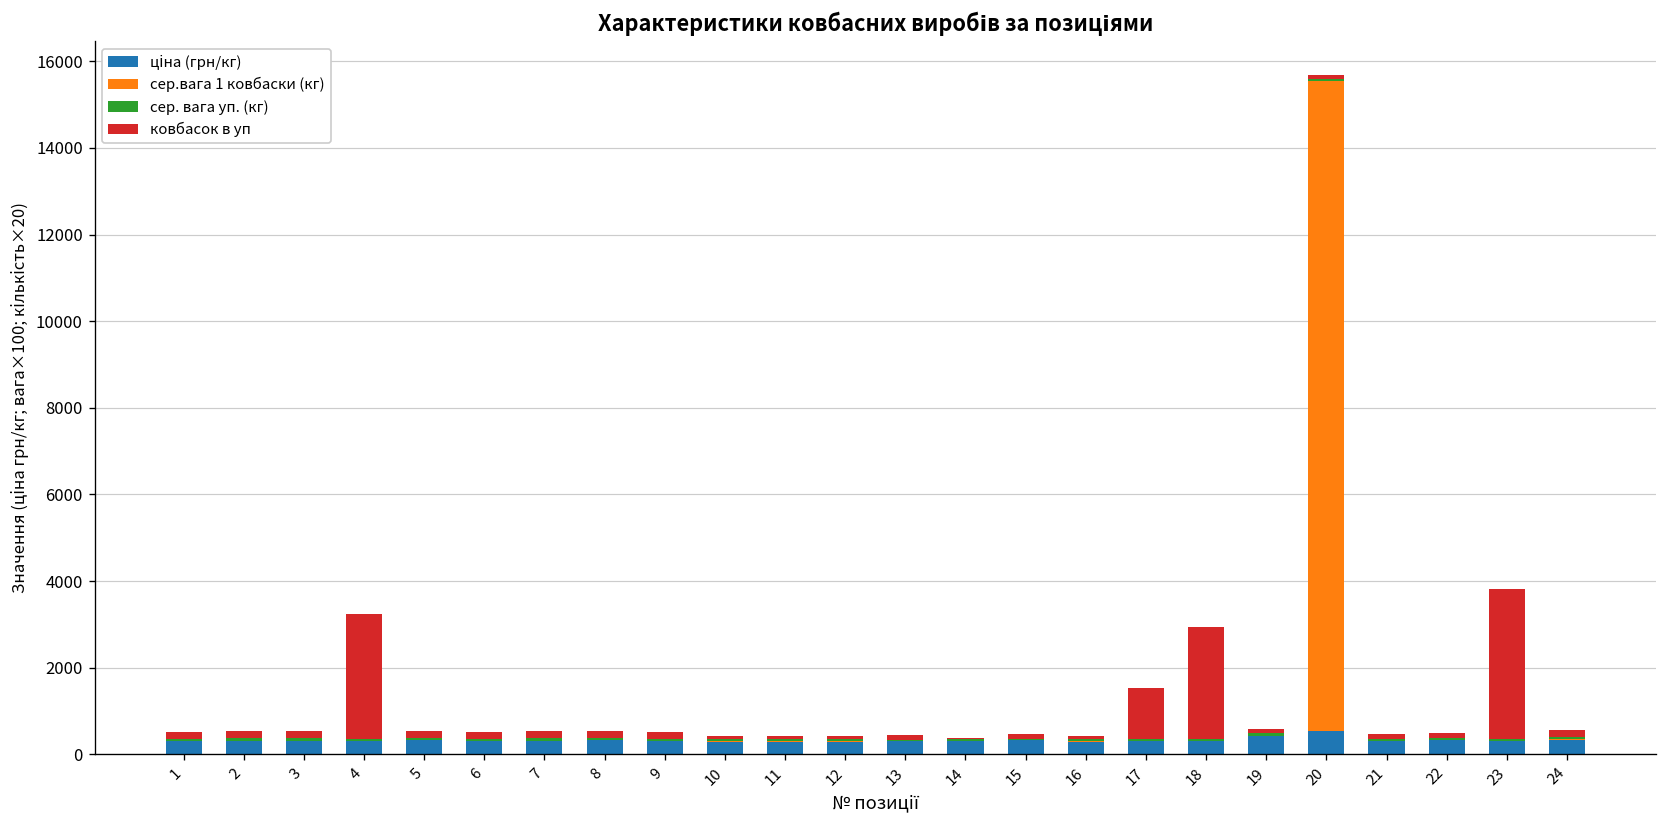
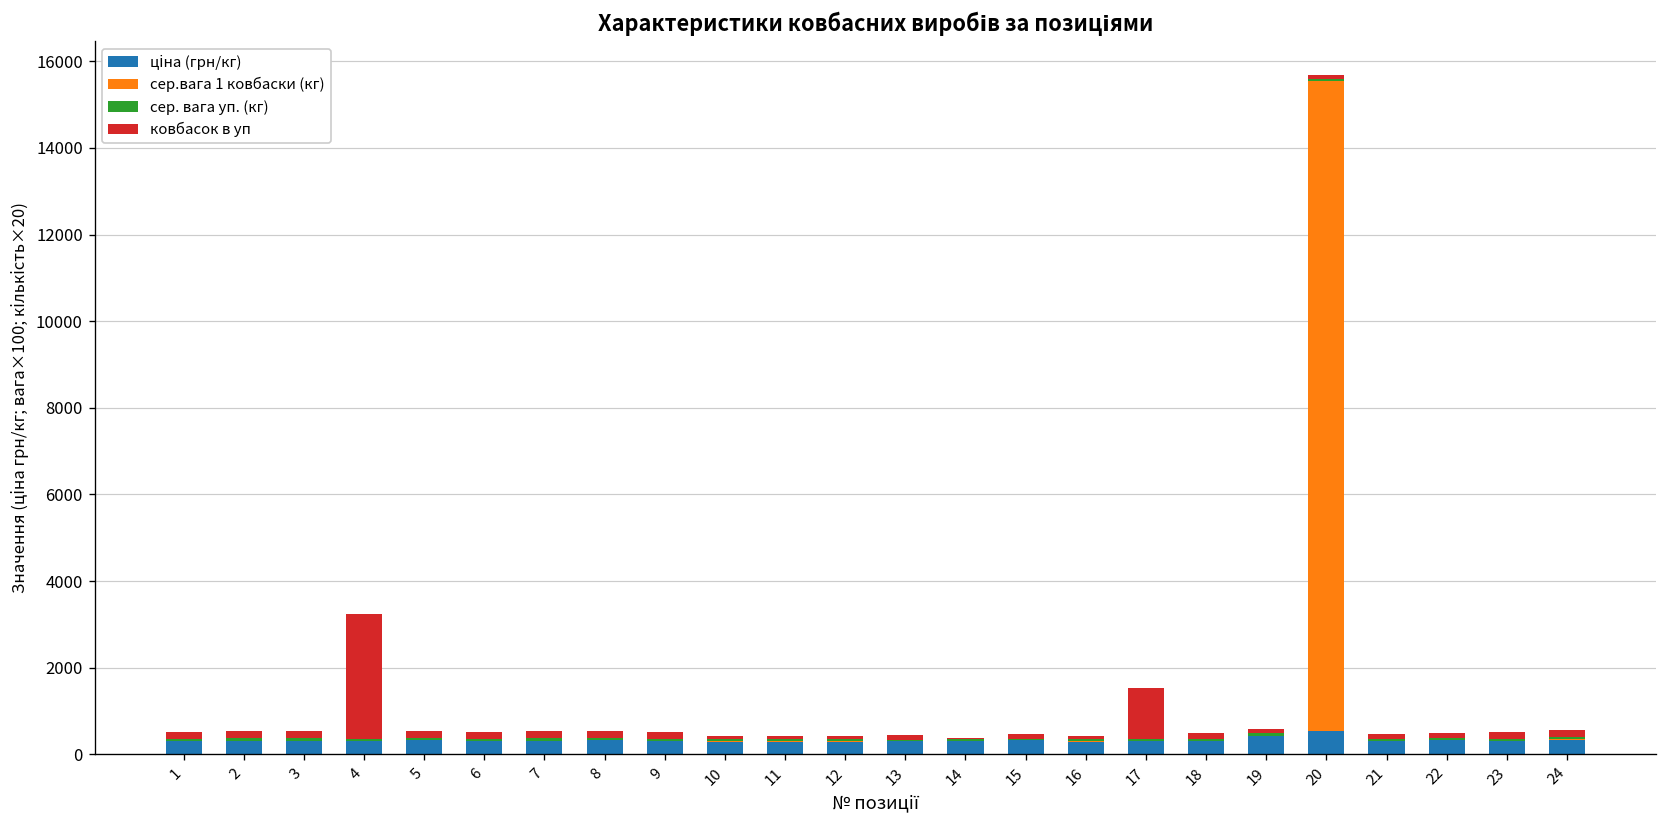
ковбасок в уп, 18: 2600 -> 100
ковбасок в уп, 23: 3500 -> 200
